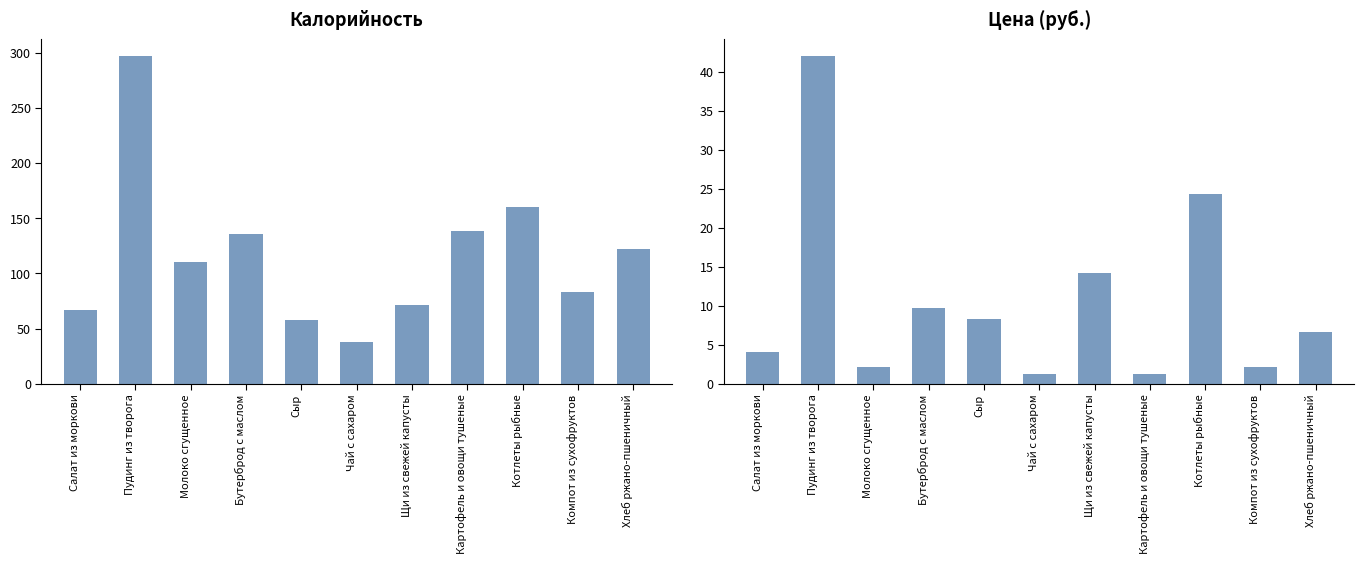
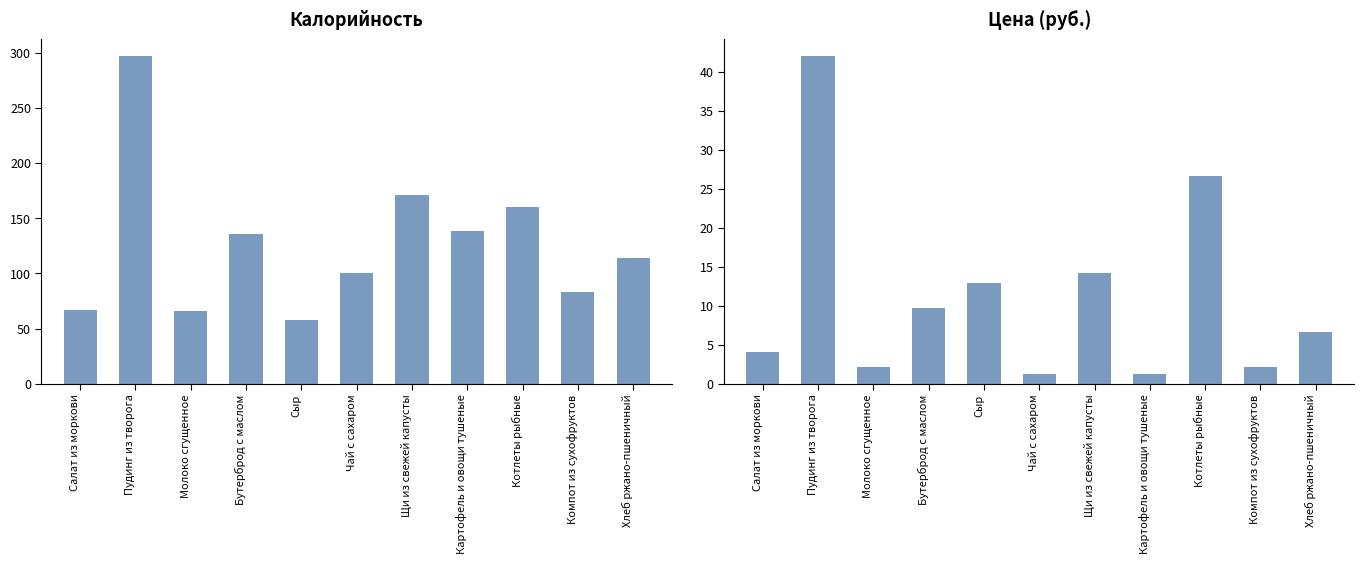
Калорийность, Молоко сгущенное: 110 -> 66
Калорийность, Чай с сахаром: 38 -> 100
Калорийность, Щи из свежей капусты: 71 -> 171
Калорийность, Хлеб ржано-пшеничный: 122 -> 114
Цена (руб.), Сыр: 8 -> 13
Цена (руб.), Котлеты рыбные: 24 -> 27
